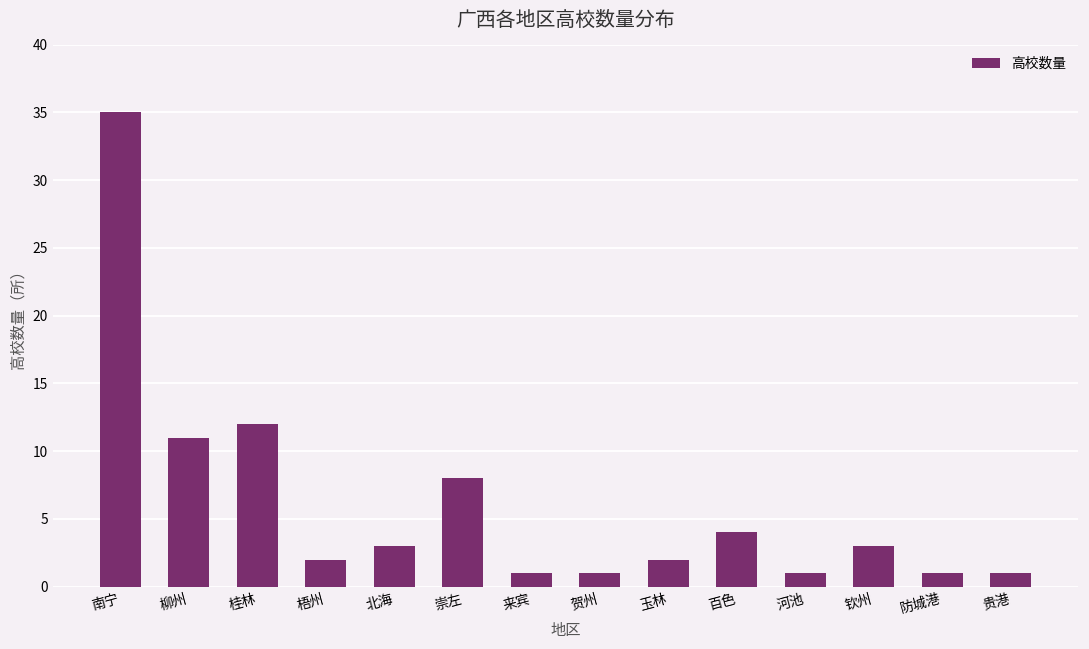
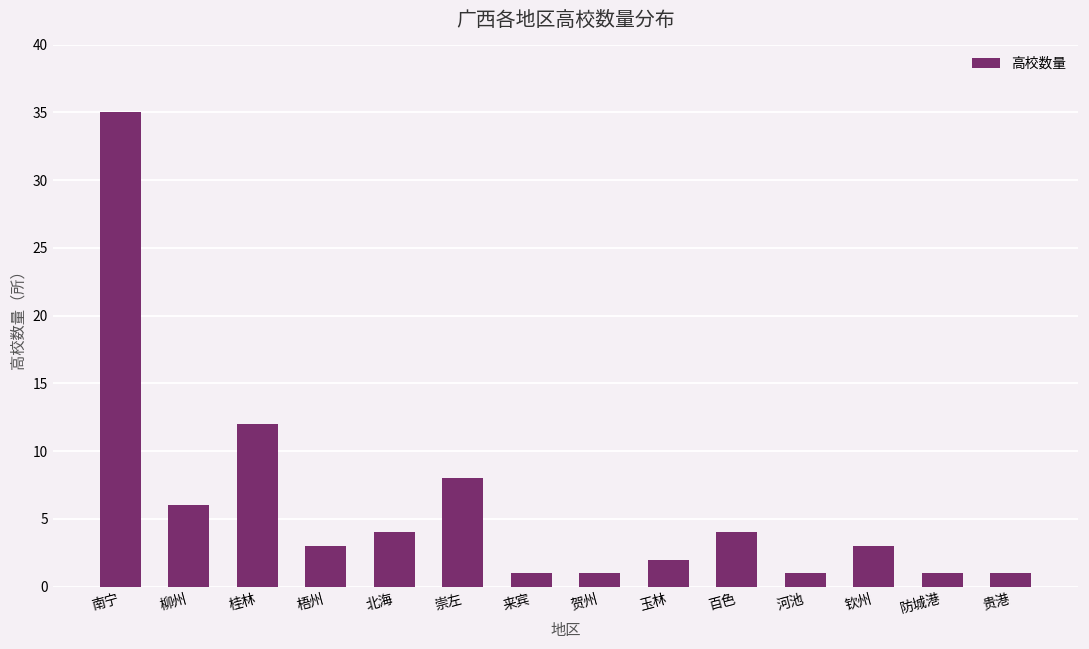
柳州: 11 -> 6
梧州: 2 -> 3
北海: 3 -> 4
